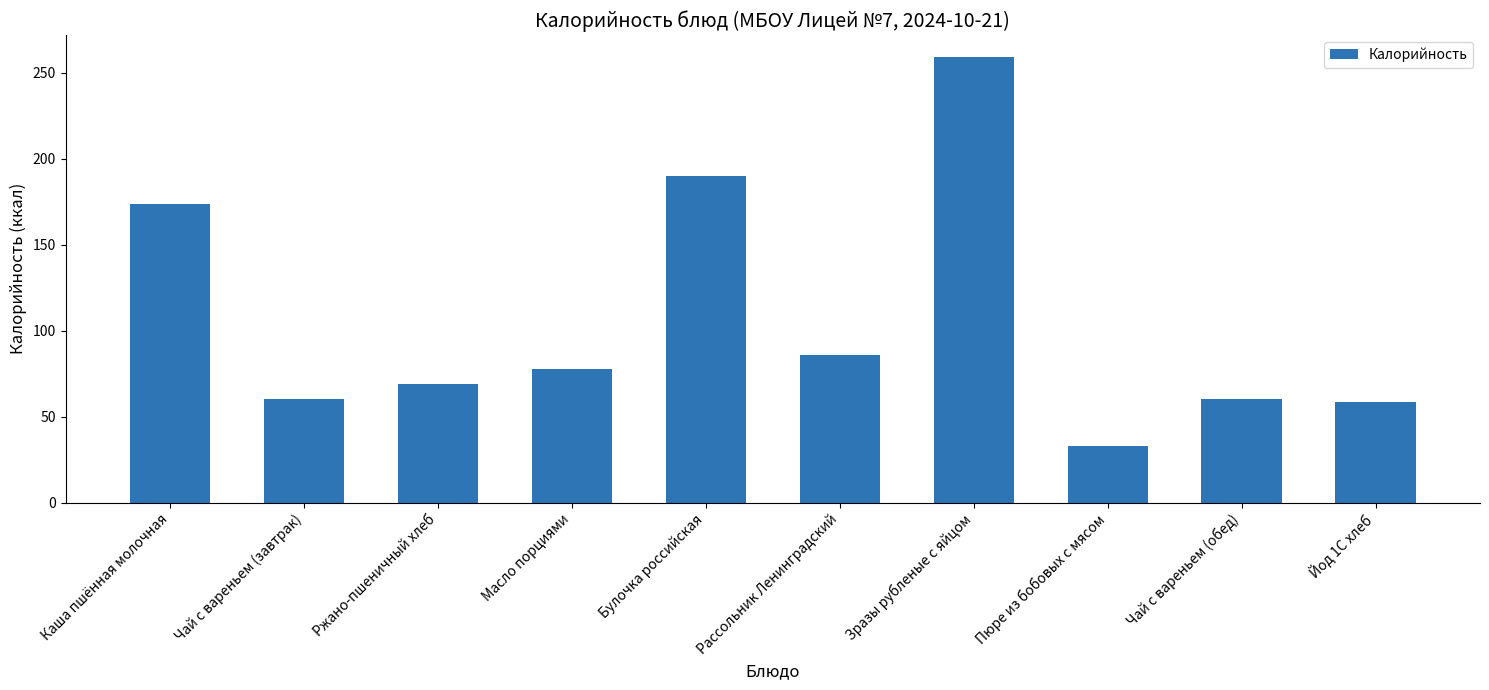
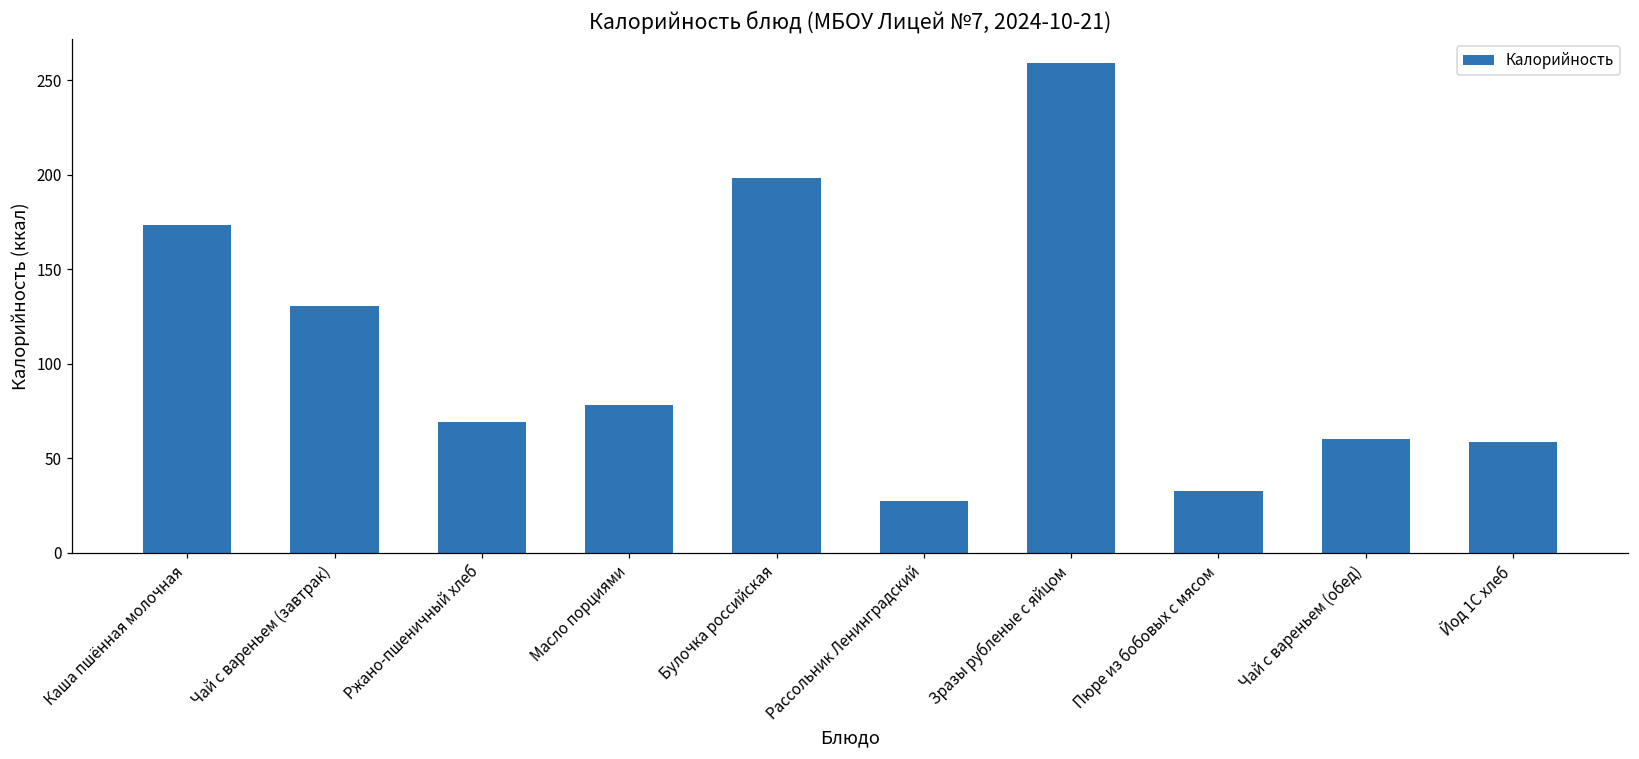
Чай с вареньем (завтрак): 60 -> 130
Булочка российская: 190 -> 198
Рассольник Ленинградский: 86 -> 27
